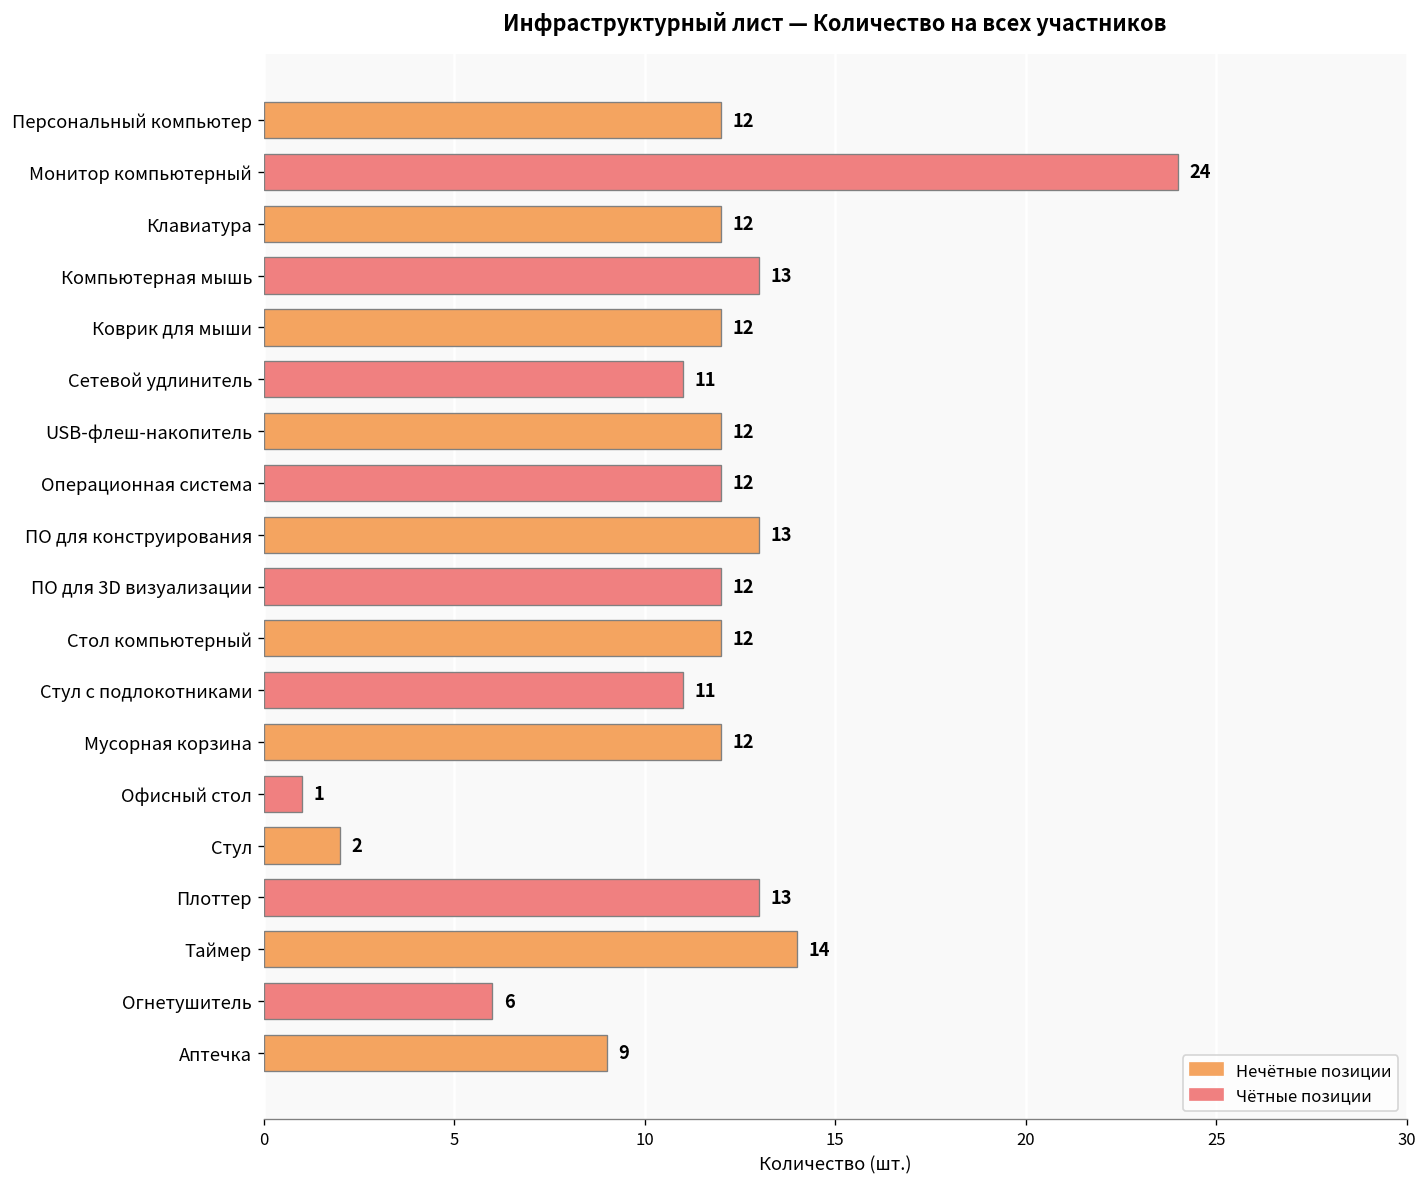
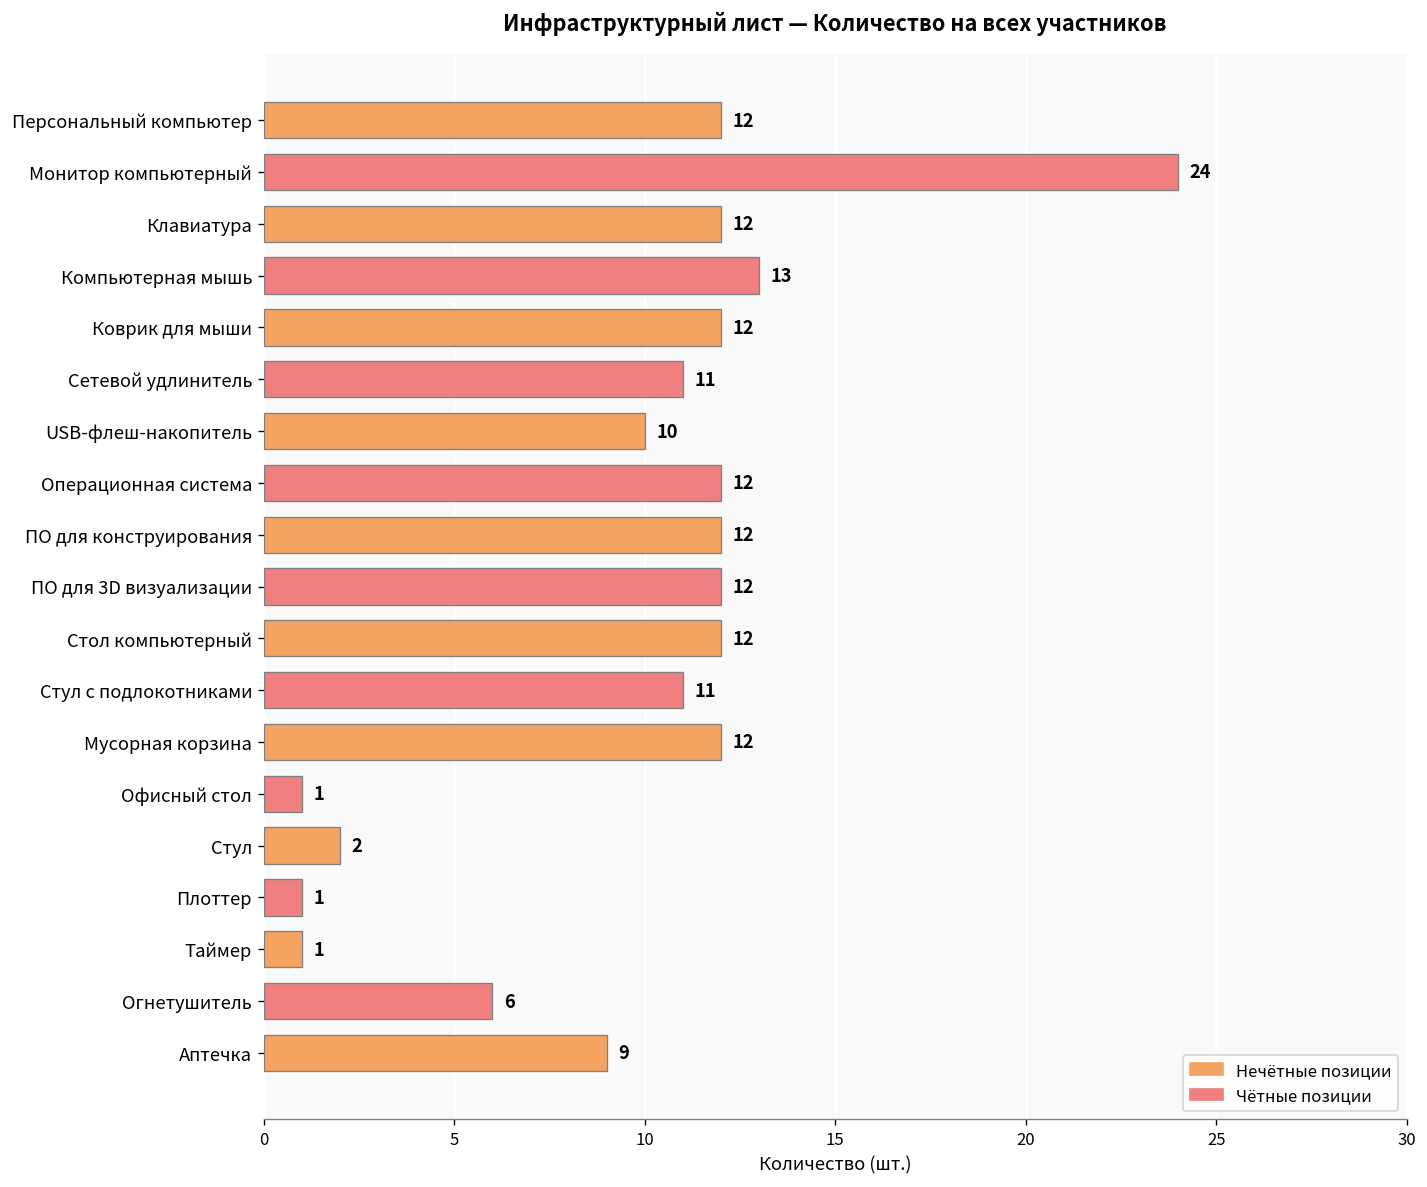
USB-флеш-накопитель: 12 -> 10
ПО для конструирования: 13 -> 12
Плоттер: 13 -> 1
Таймер: 14 -> 1
